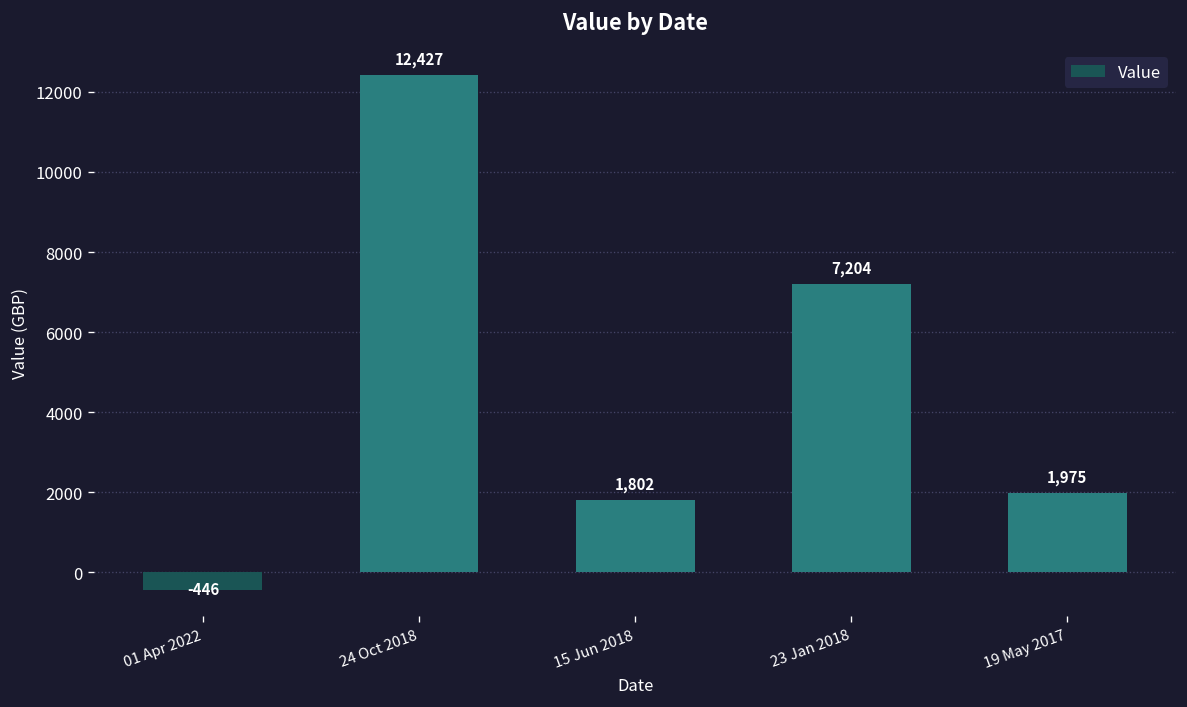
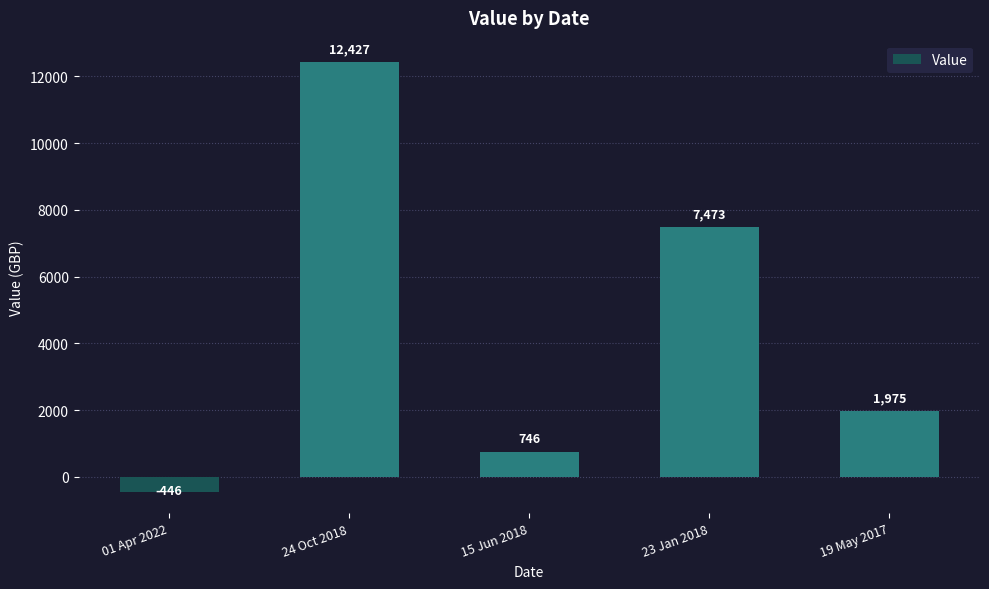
15 Jun 2018: 1,802 -> 746
23 Jan 2018: 7,204 -> 7,473
